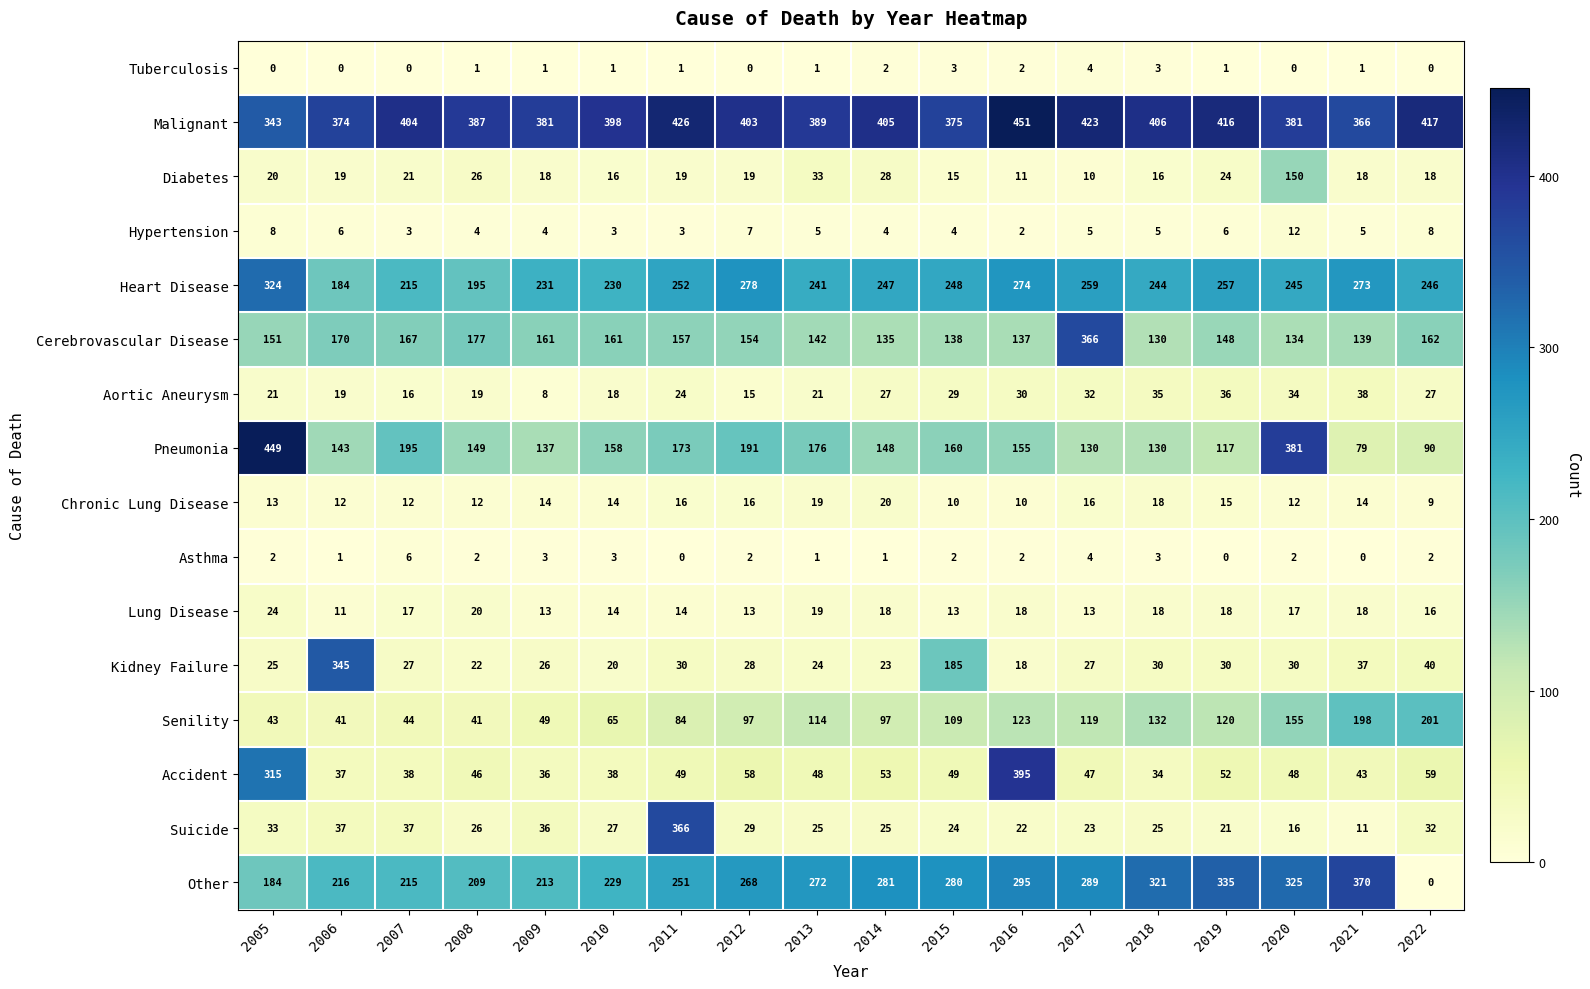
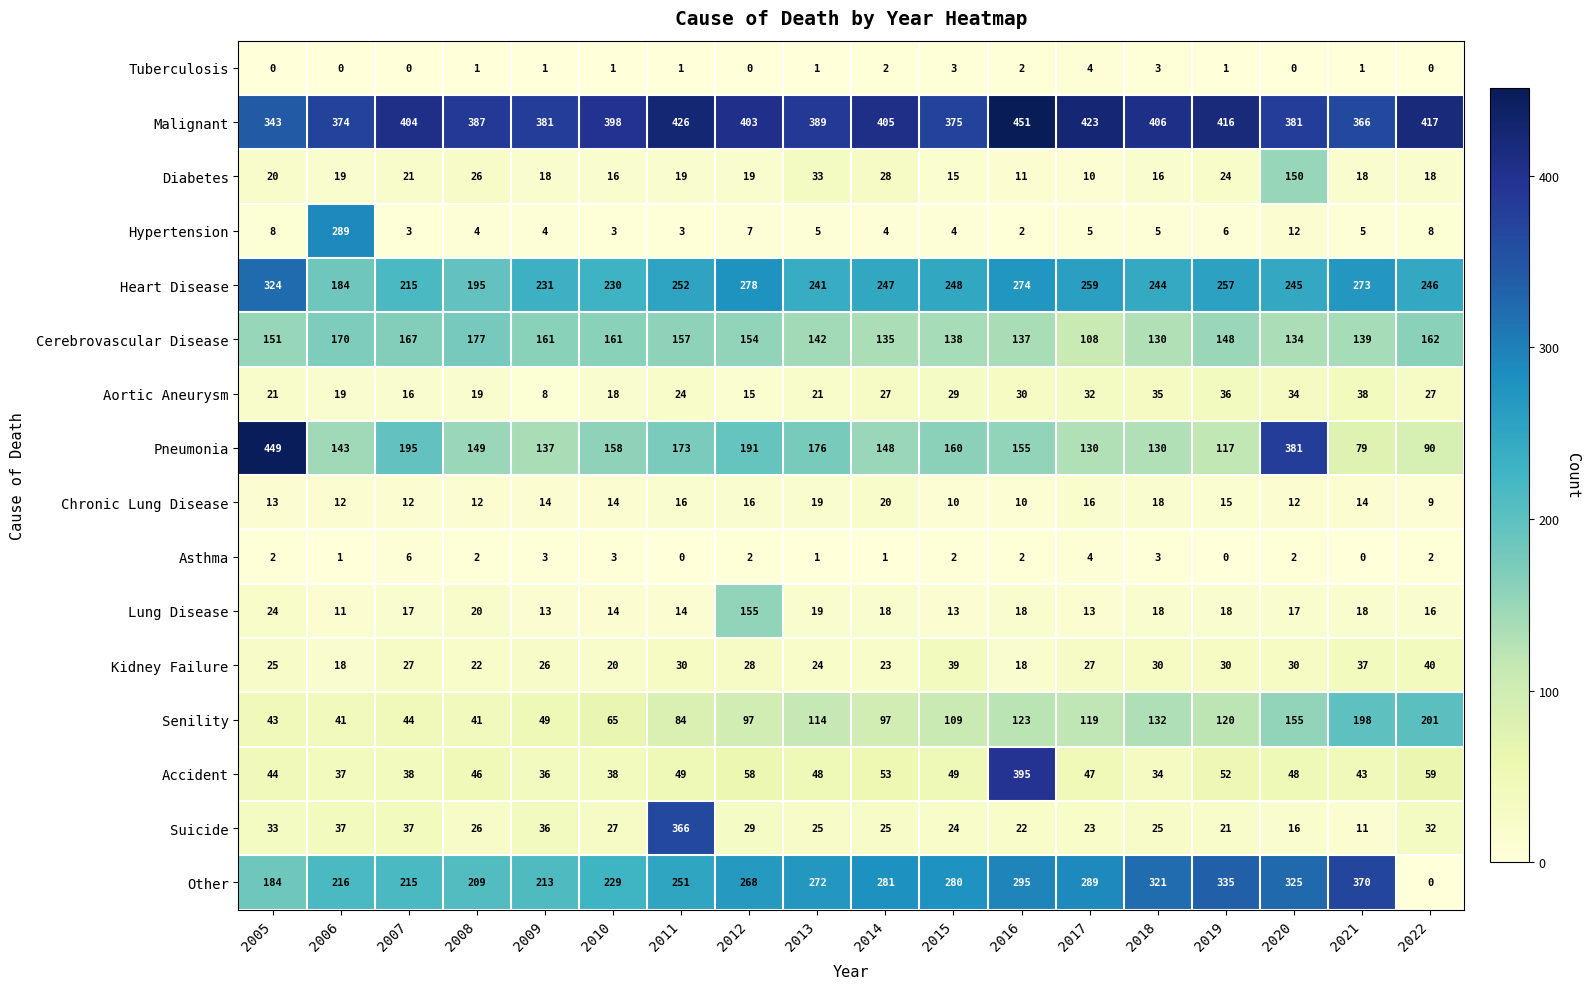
Hypertension, 2006: 6 -> 289
Cerebrovascular Disease, 2017: 366 -> 108
Lung Disease, 2012: 13 -> 155
Kidney Failure, 2006: 345 -> 18
Kidney Failure, 2015: 185 -> 39
Accident, 2005: 315 -> 44
